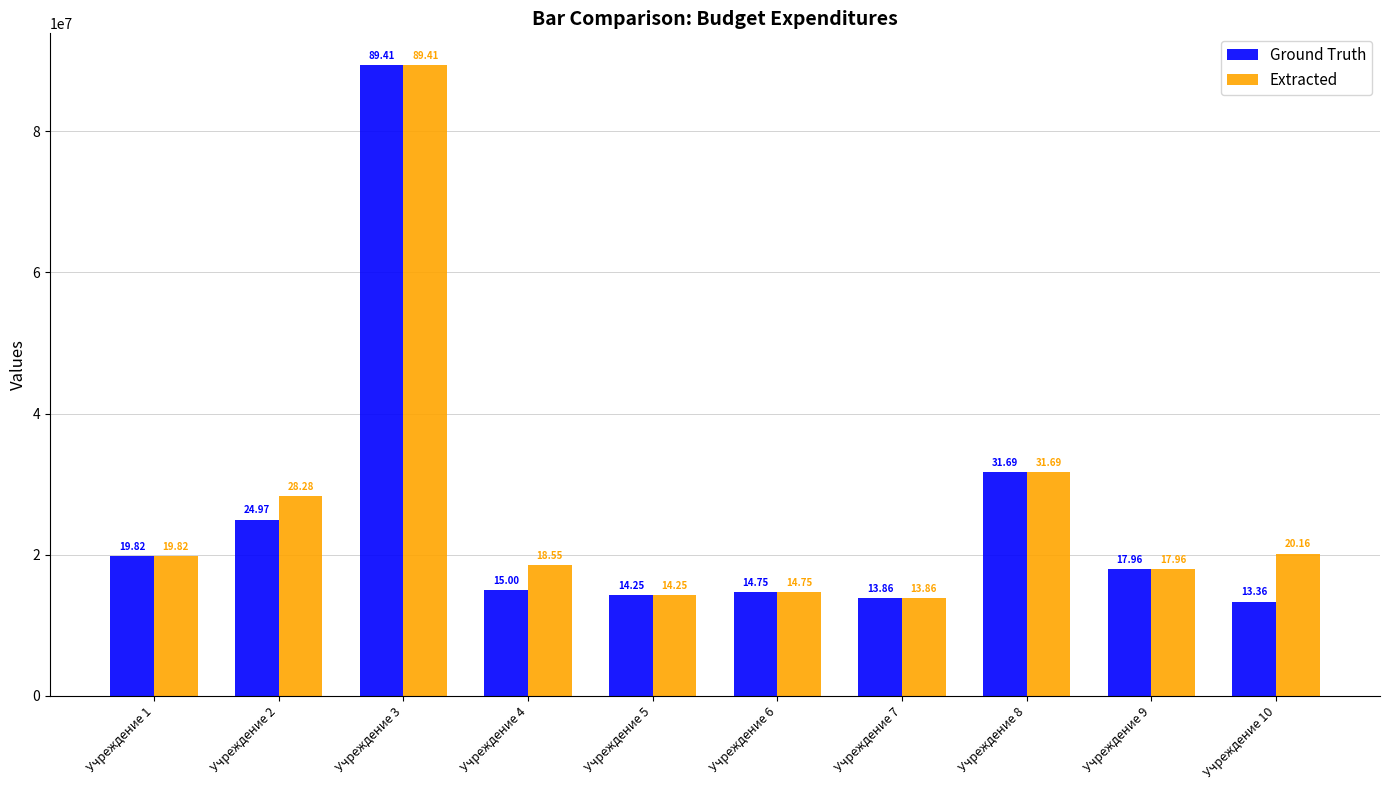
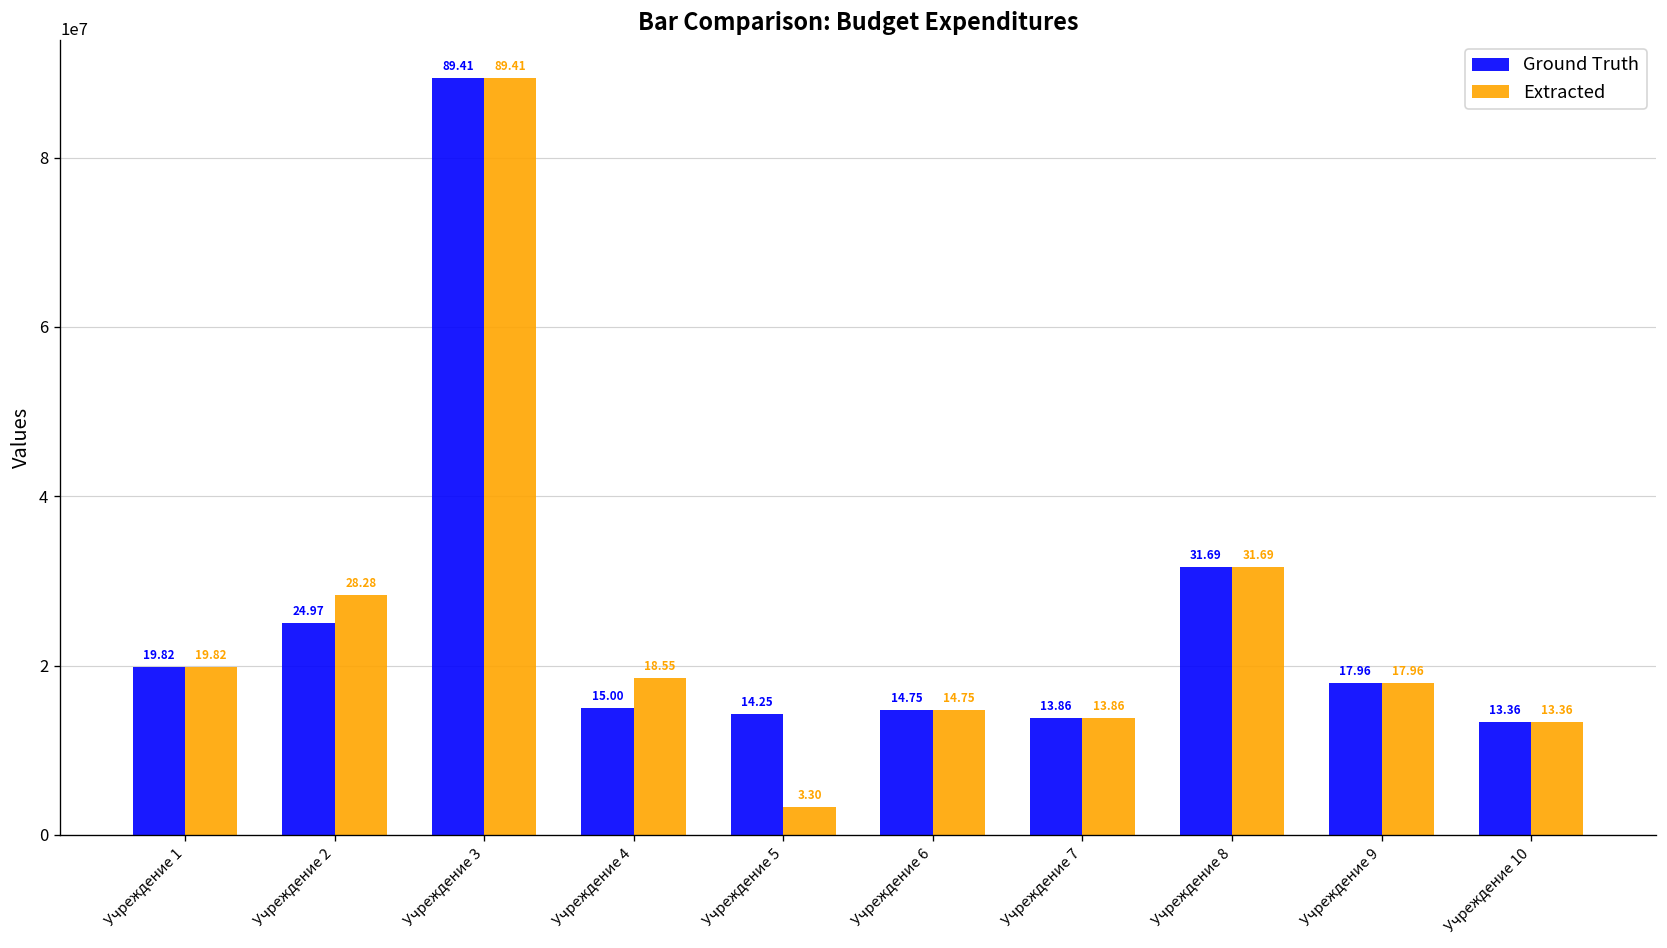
Extracted, Учреждение 5: 14.25 -> 3.30
Extracted, Учреждение 10: 20.16 -> 13.36
